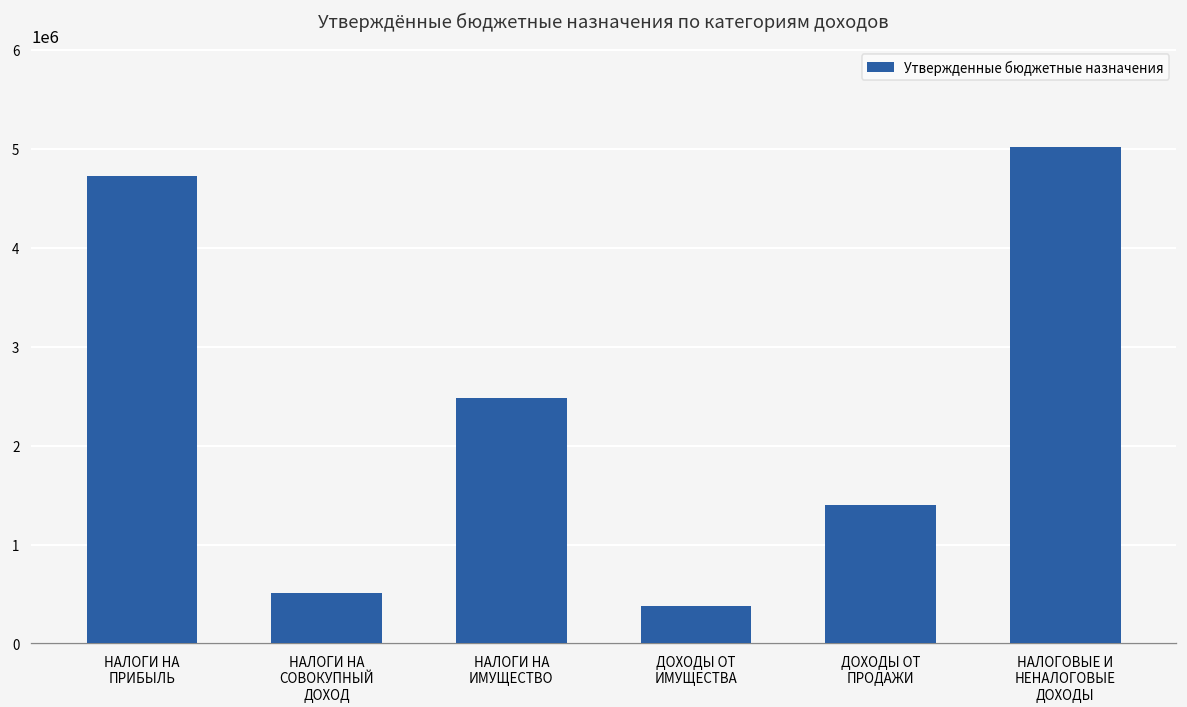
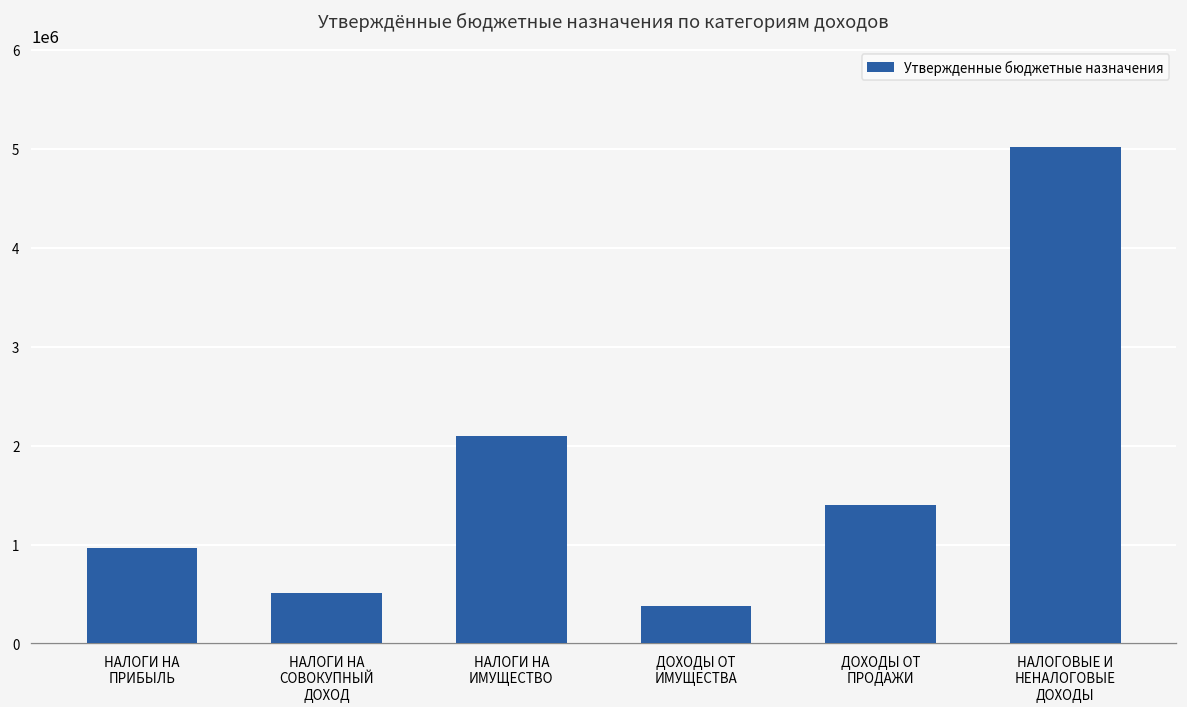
НАЛОГИ НА ПРИБЫЛЬ: 4700000 -> 1000000
НАЛОГИ НА ИМУЩЕСТВО: 2500000 -> 2100000
